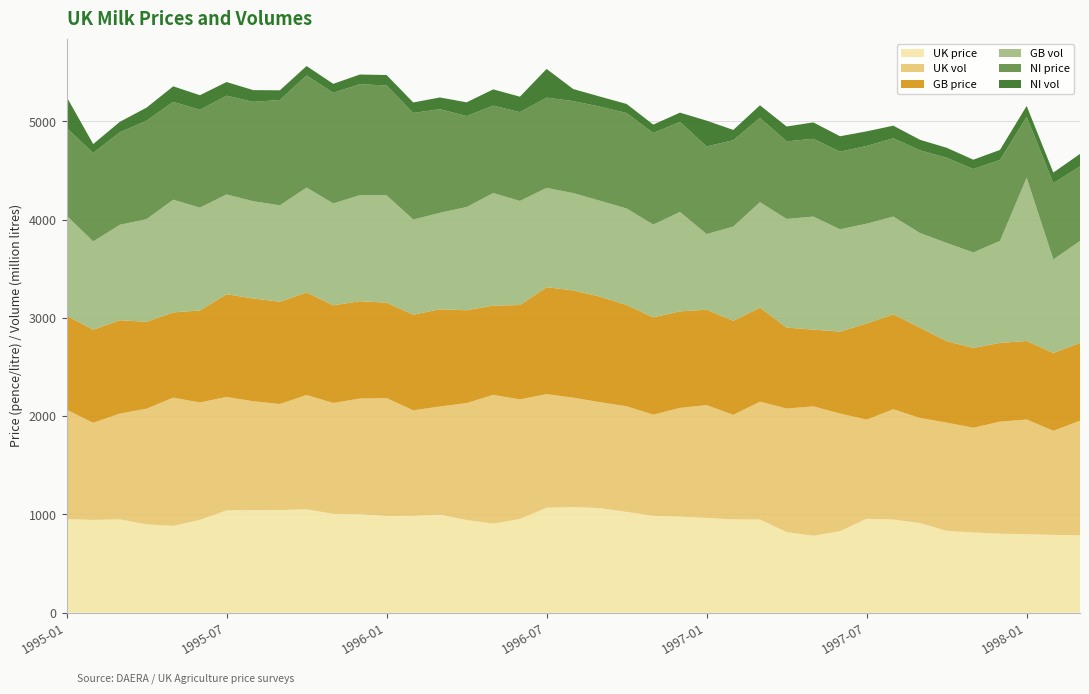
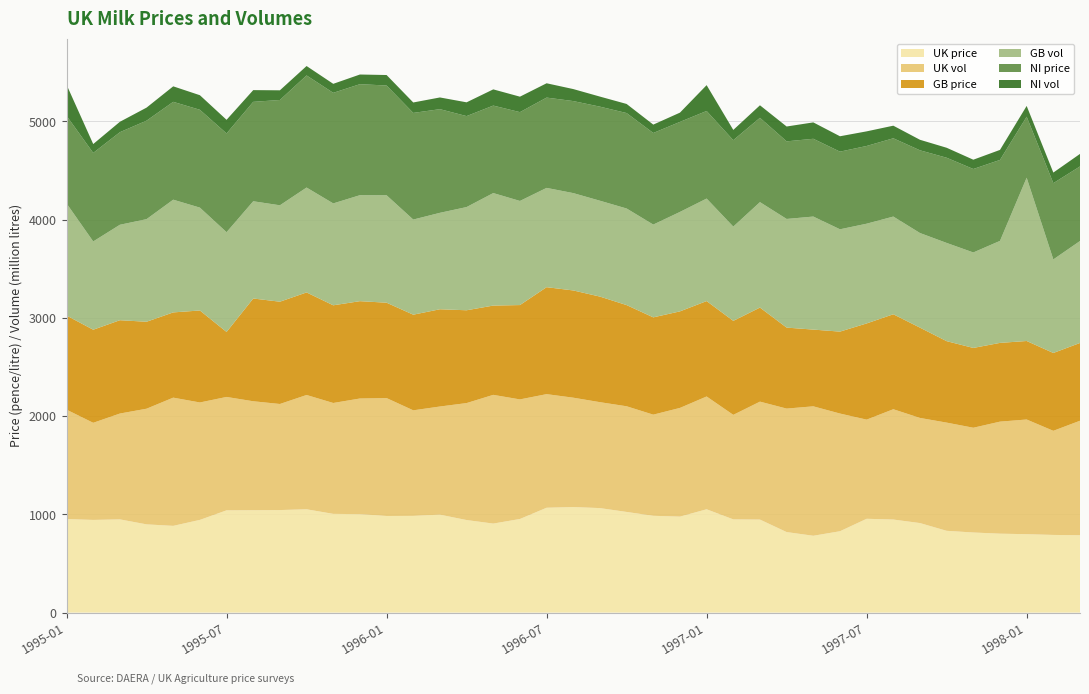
GB vol, 1995-01: 1000 -> 1100
GB price, 1995-07: 1000 -> 700
NI vol, 1996-07: 300 -> 100
UK price, 1997-01: 1000 -> 1100
GB vol, 1997-01: 800 -> 1000
